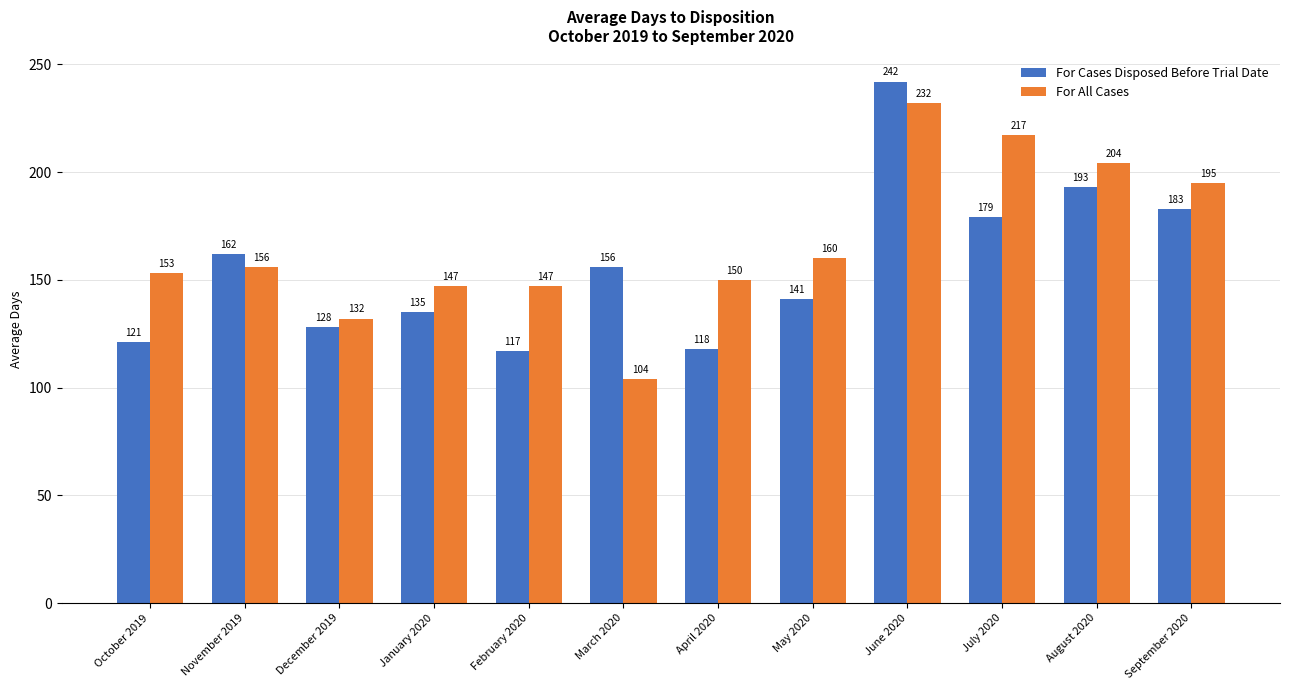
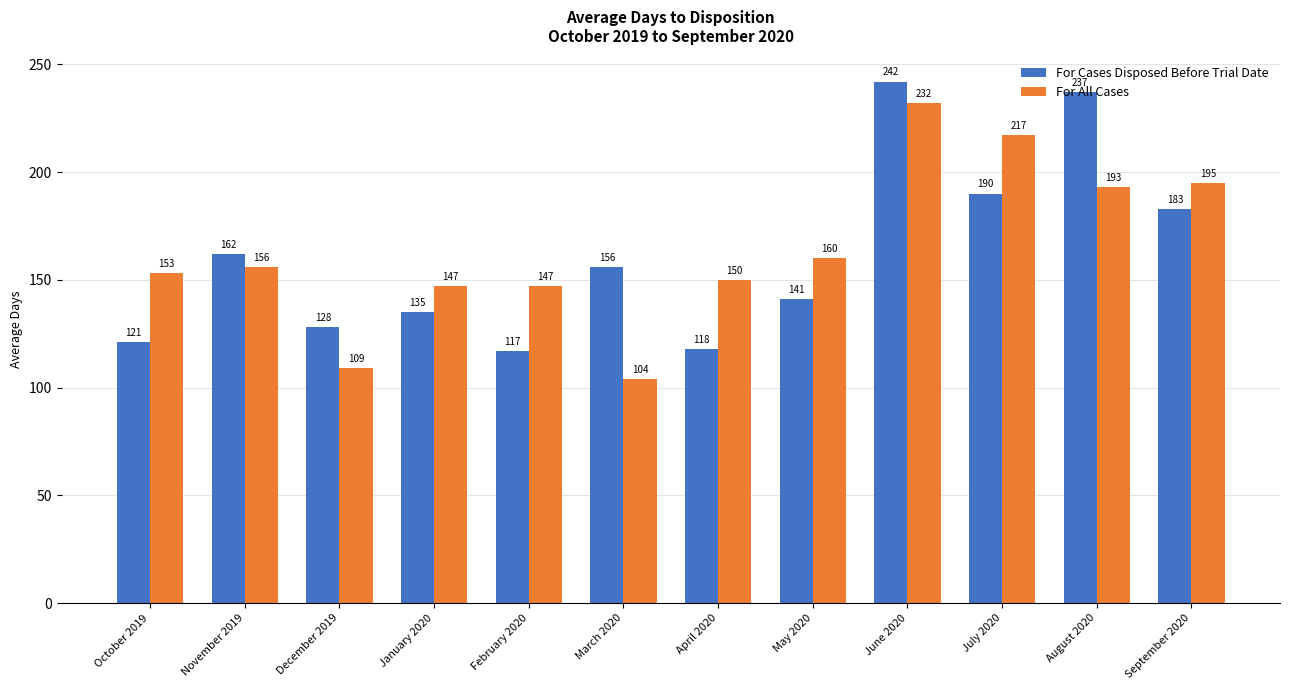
For All Cases, December 2019: 132 -> 109
For Cases Disposed Before Trial Date, July 2020: 179 -> 190
For Cases Disposed Before Trial Date, August 2020: 193 -> 237
For All Cases, August 2020: 204 -> 193
